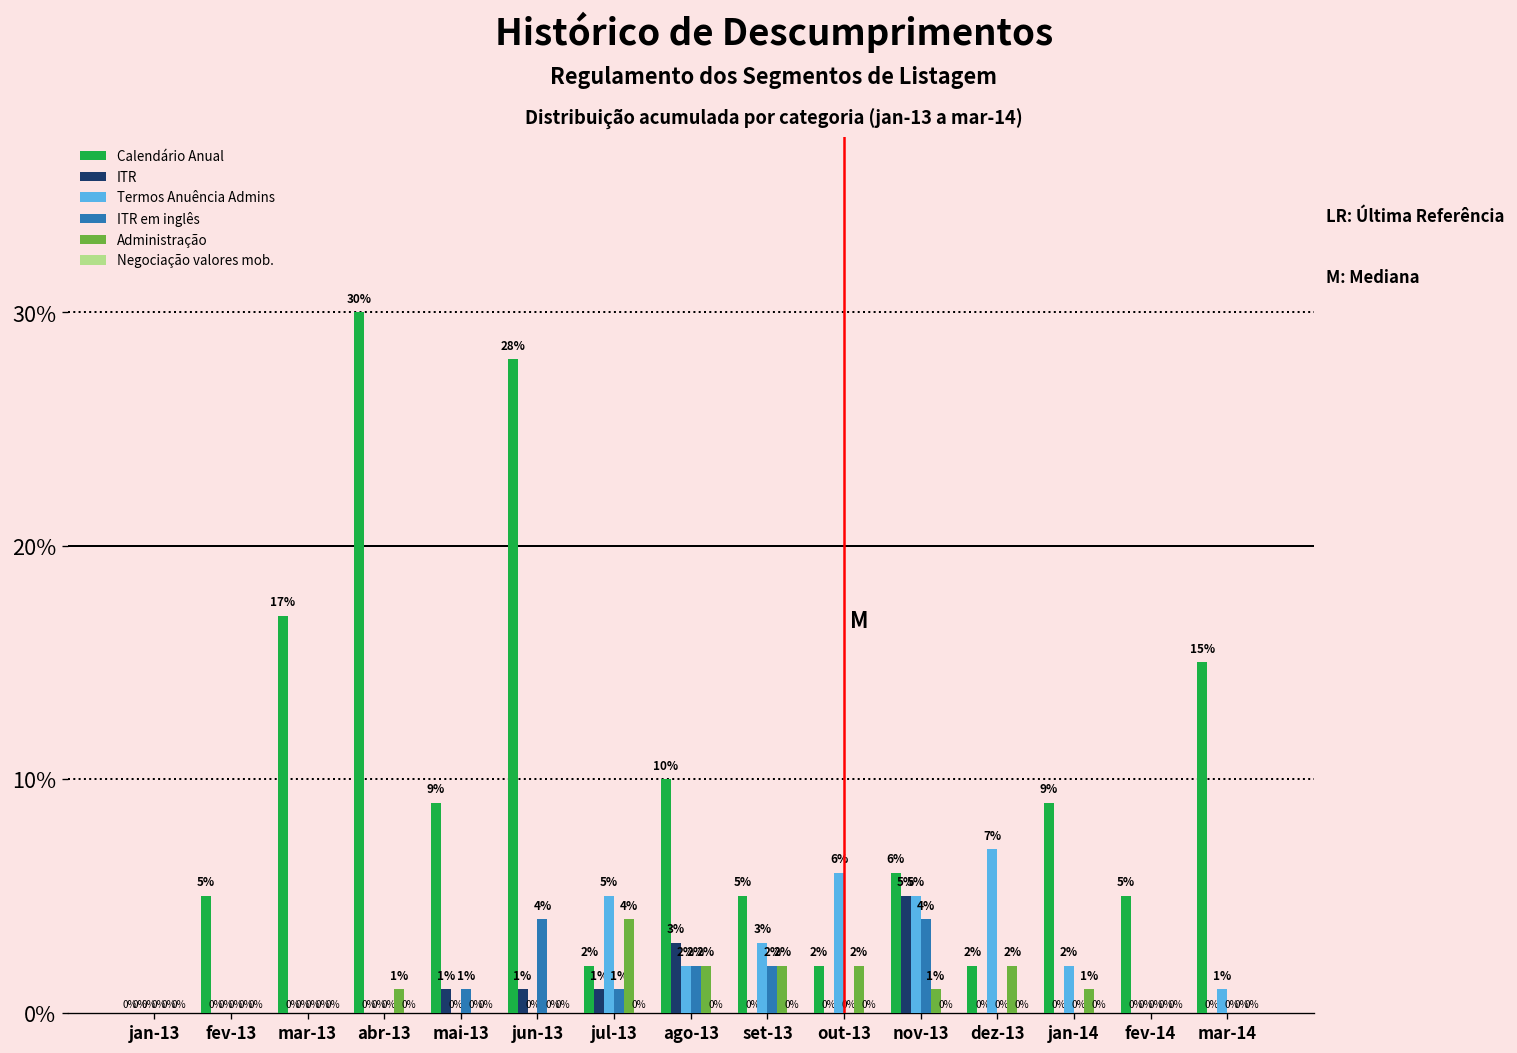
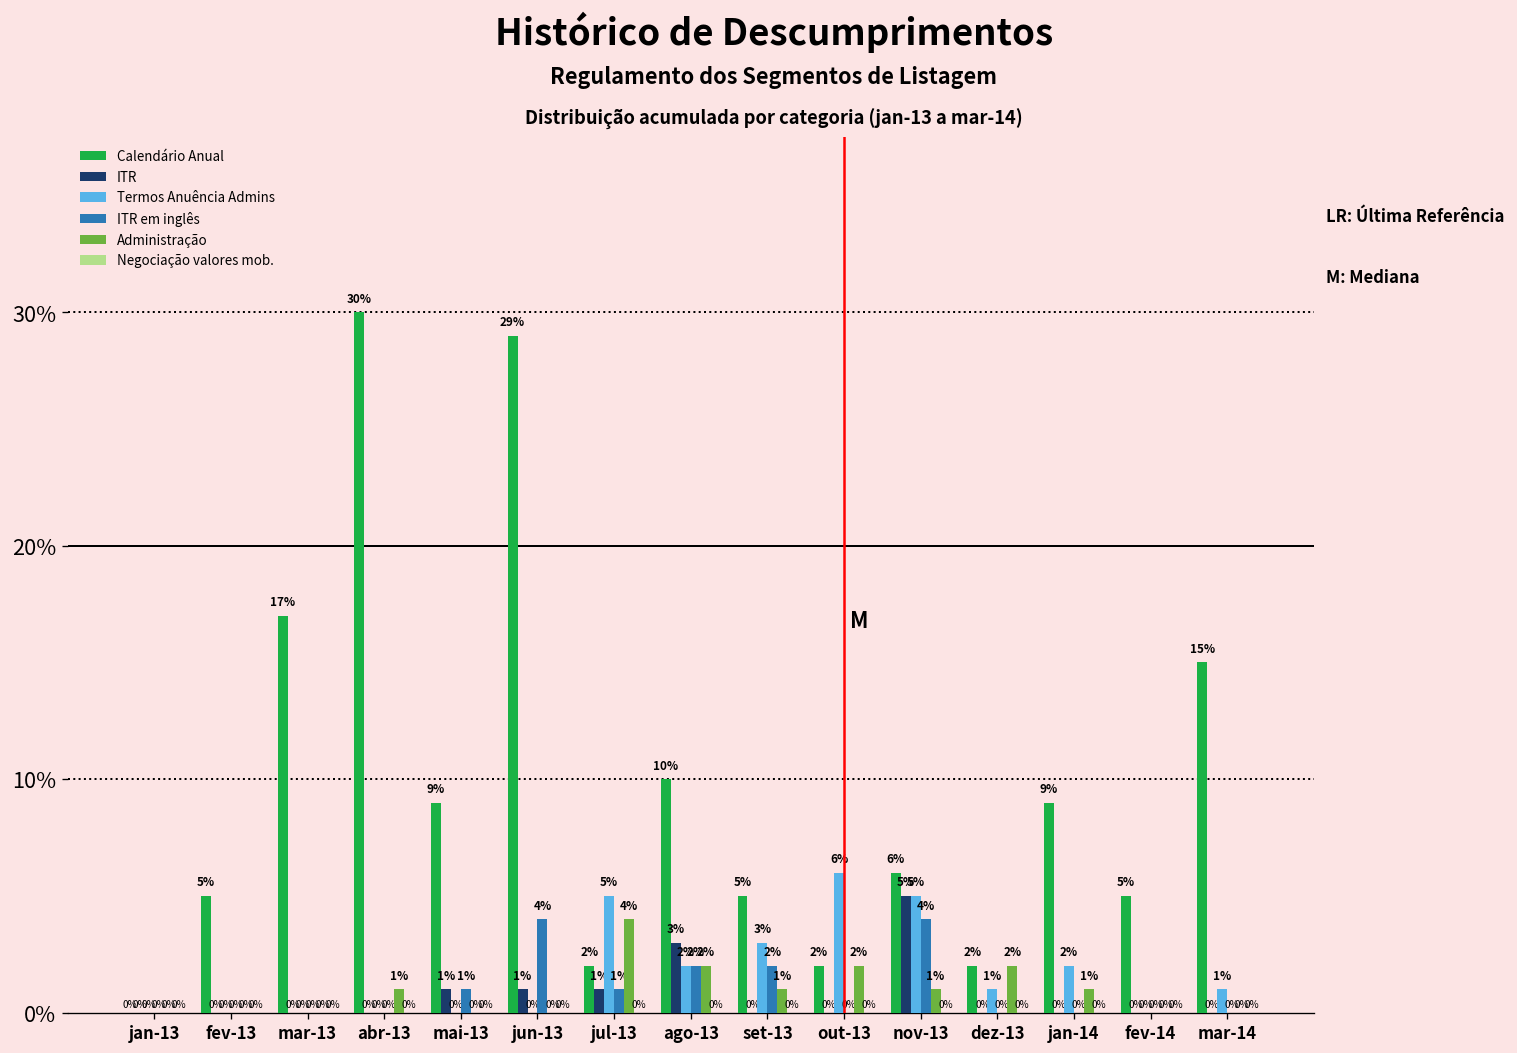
Calendário Anual, jun-13: 28% -> 29%
Administração, set-13: 2% -> 1%
Termos Anuência Admins, dez-13: 7% -> 1%
